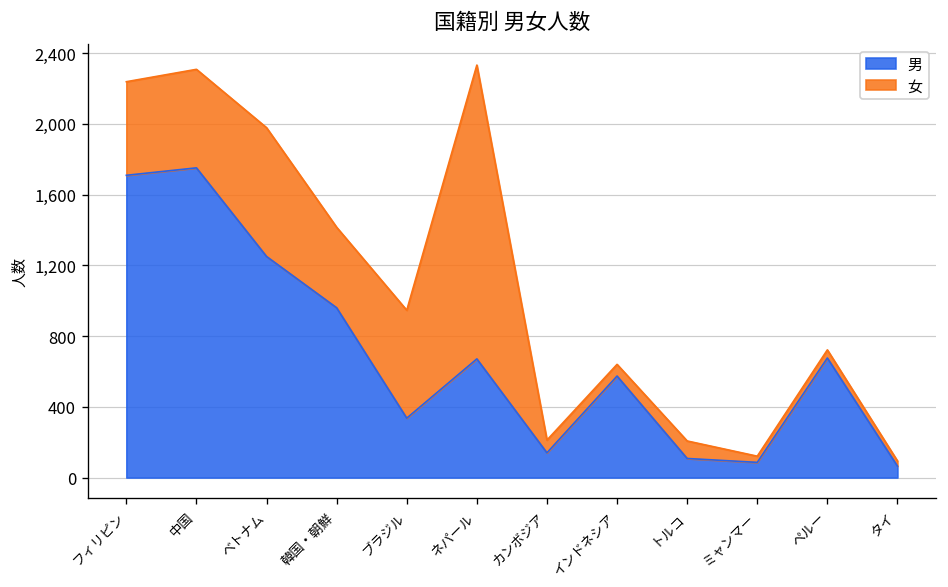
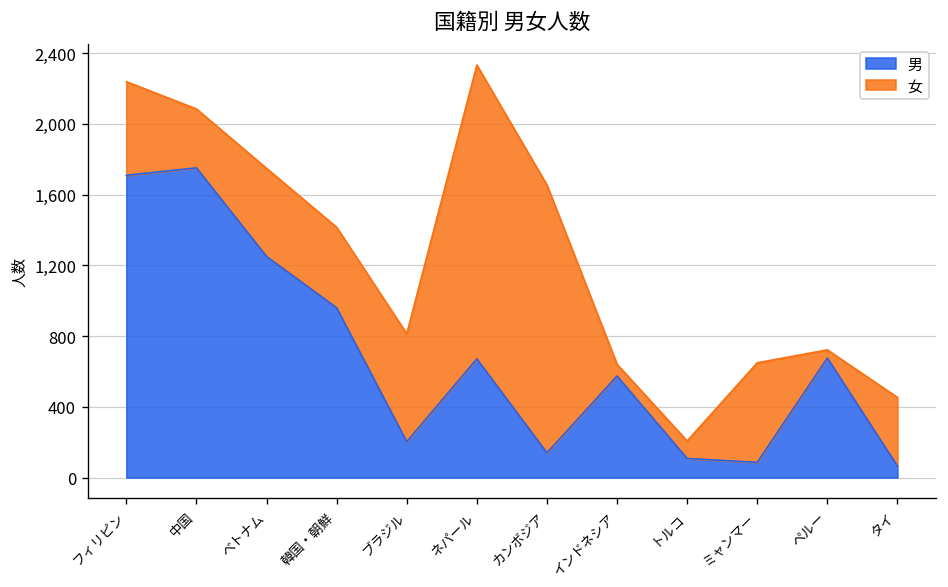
女, 中国: 560 -> 330
女, ベトナム: 730 -> 500
男, ブラジル: 340 -> 200
女, カンボジア: 70 -> 1,510
女, ミャンマー: 40 -> 560
女, タイ: 30 -> 390
